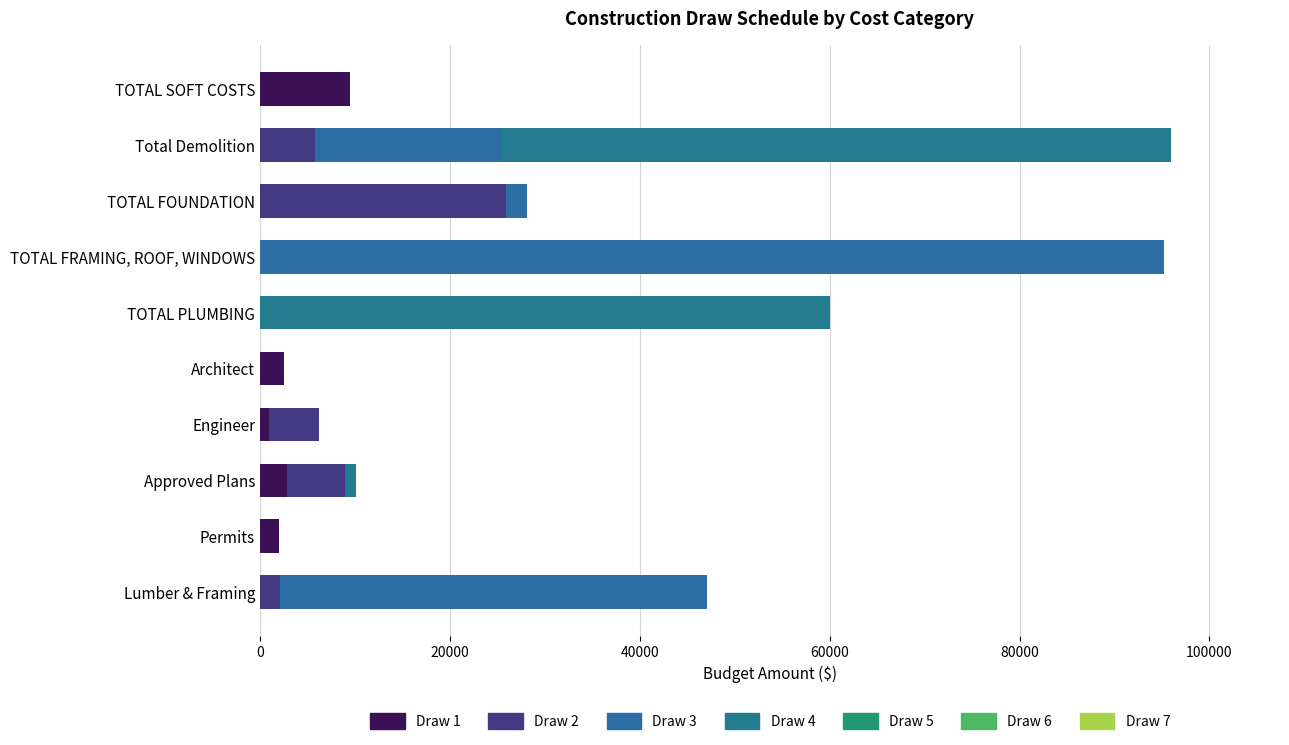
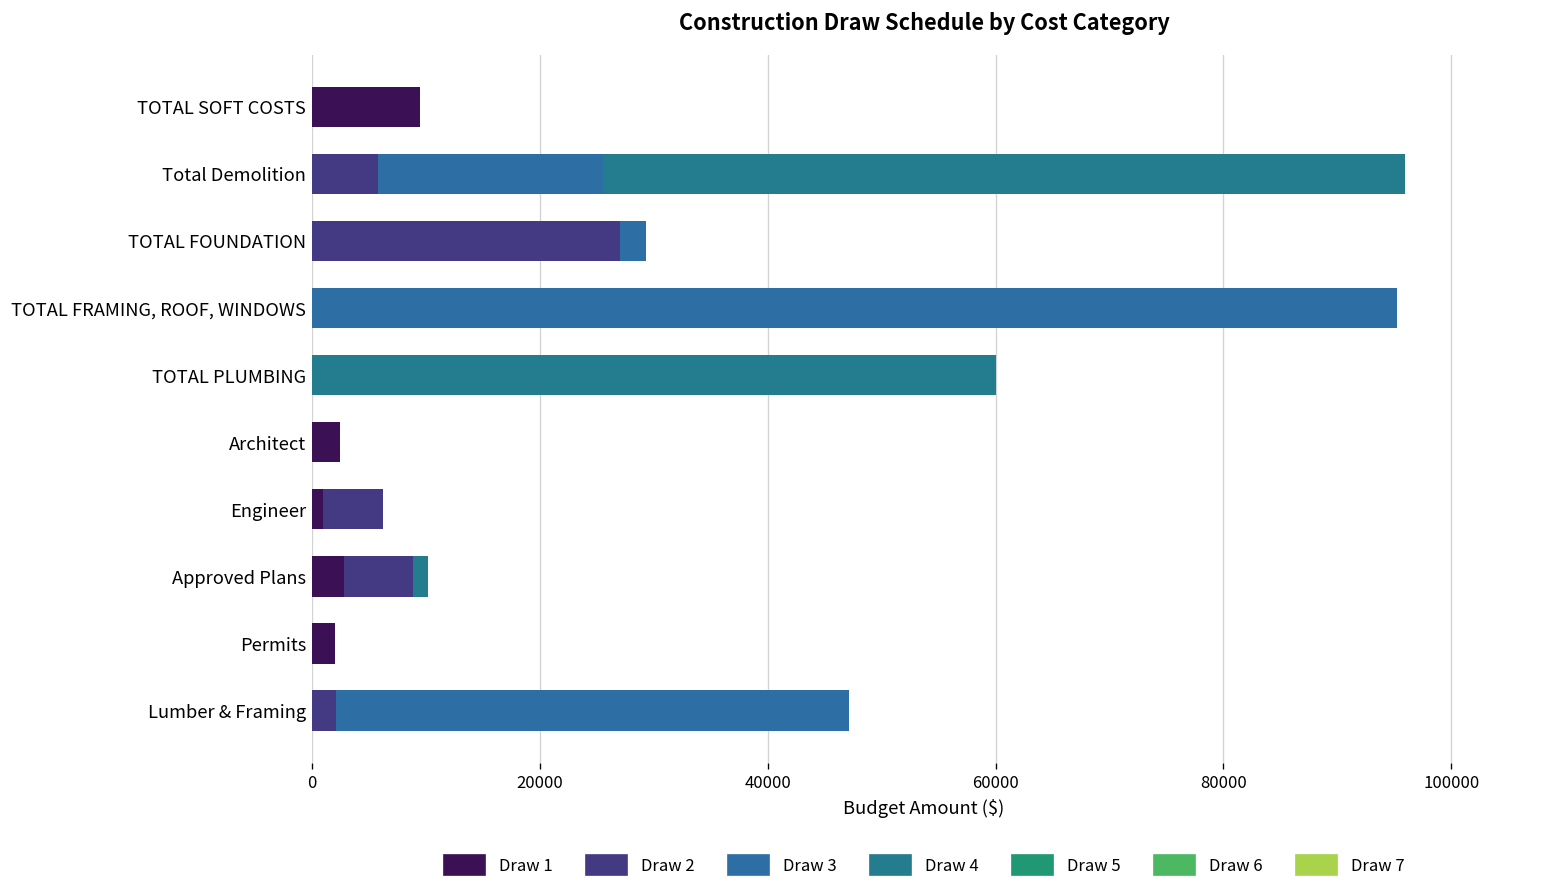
Draw 2, TOTAL FOUNDATION: 26000 -> 27000
